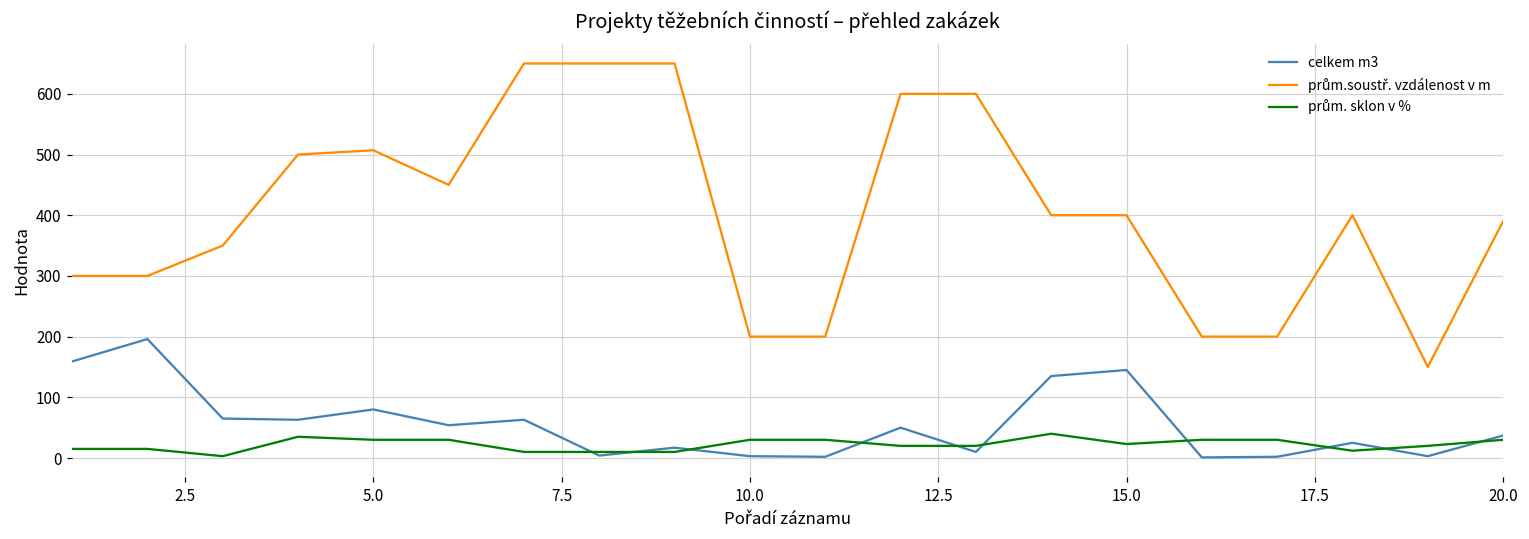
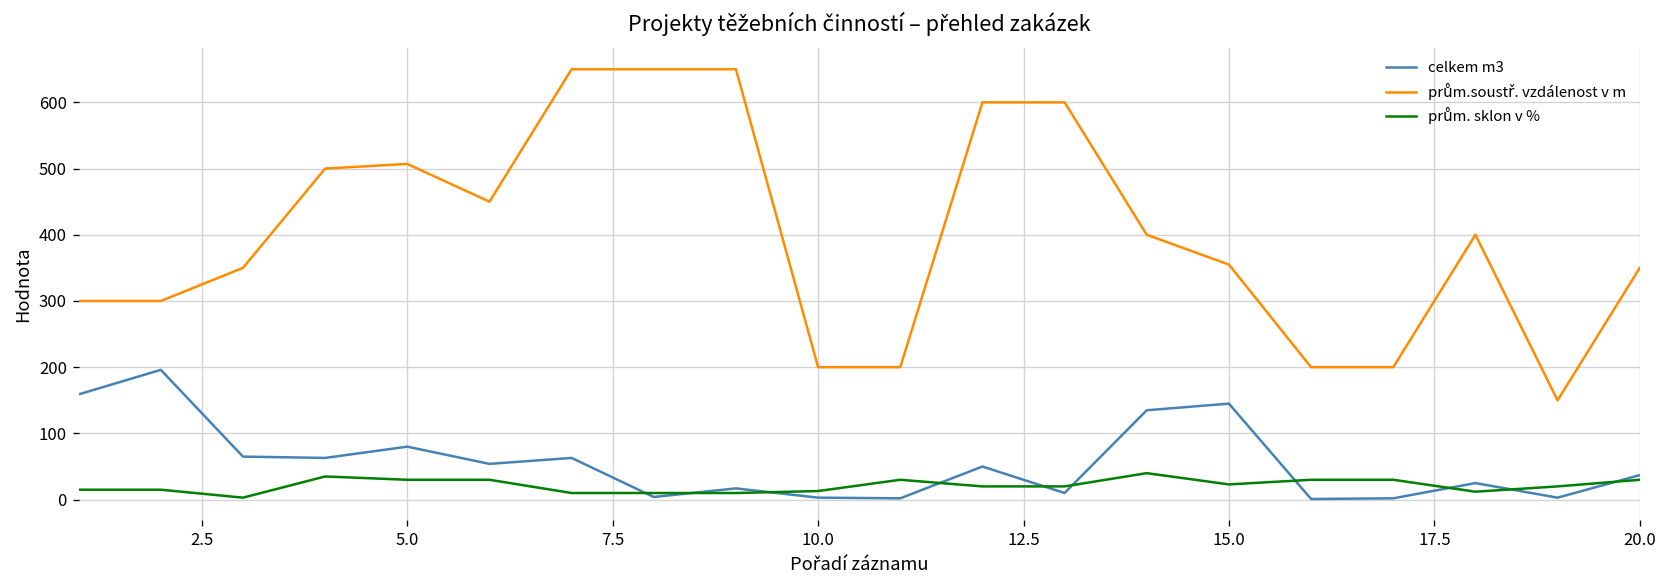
prům. sklon v %, 10.0: 30 -> 10
prům.soustř. vzdálenost v m, 15.0: 400 -> 360
prům.soustř. vzdálenost v m, 20.0: 390 -> 350
